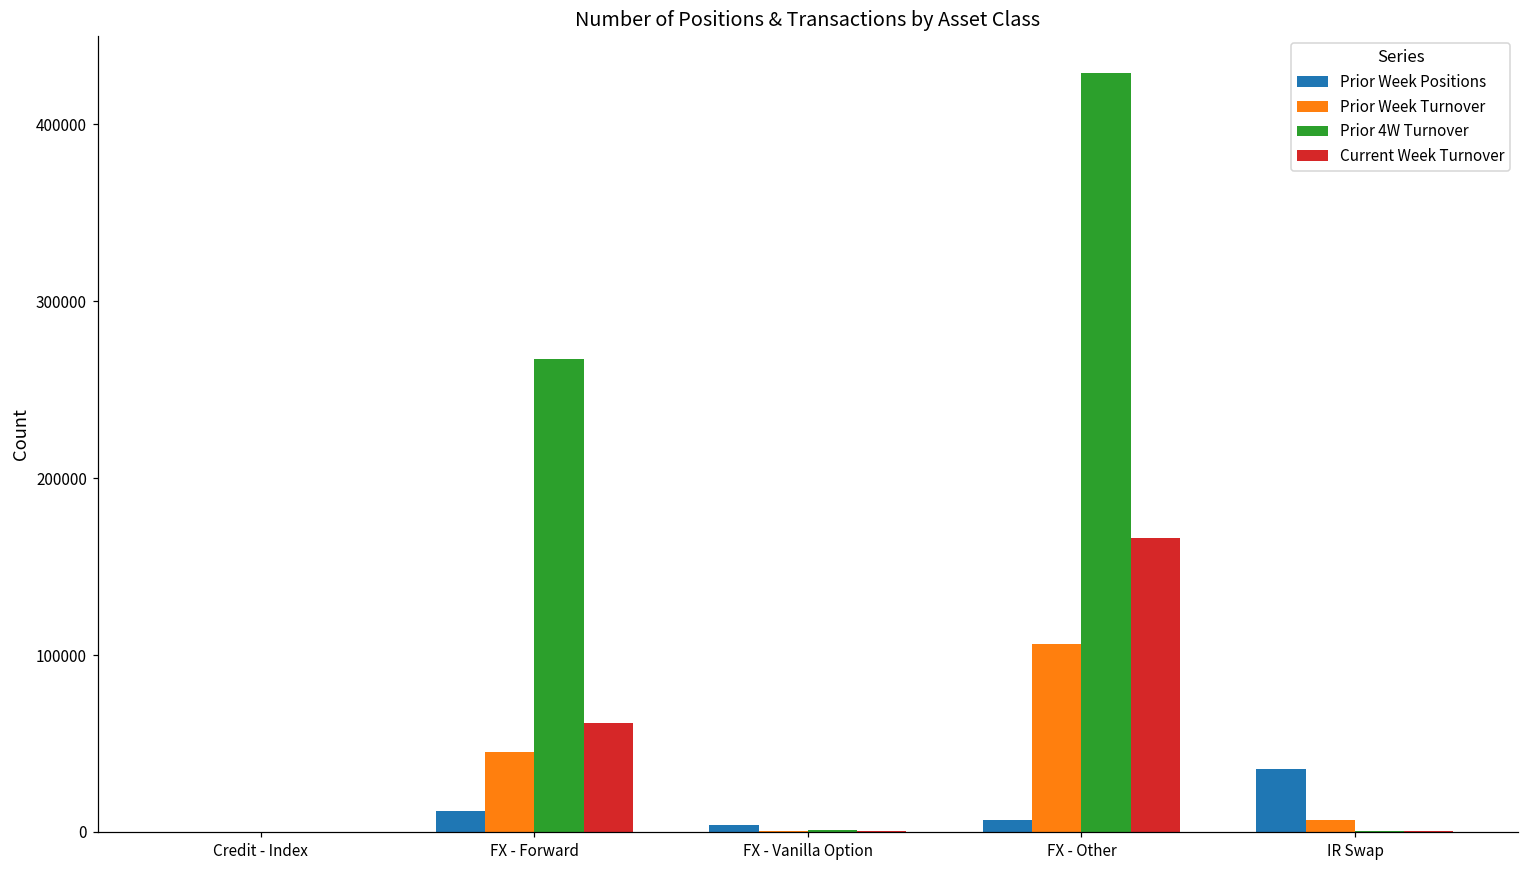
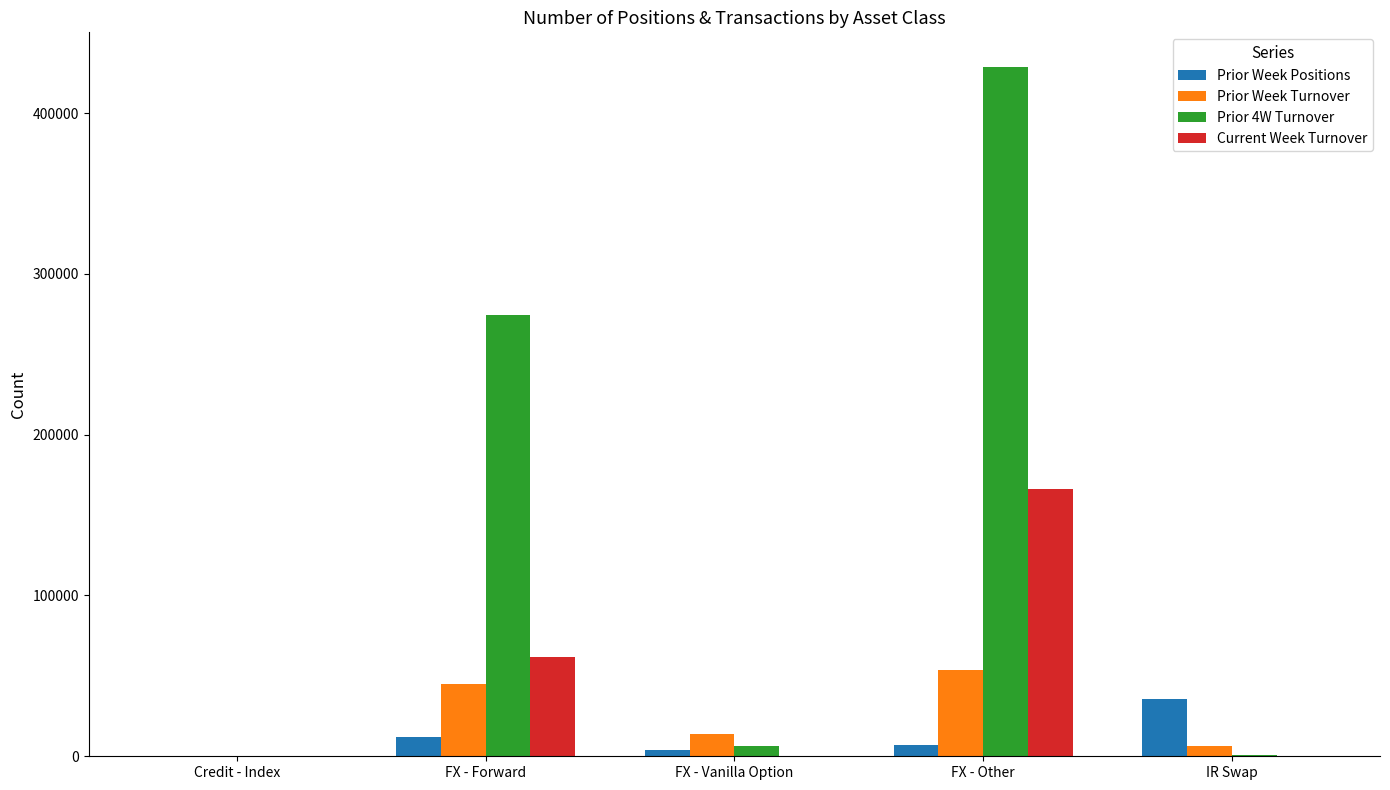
Prior 4W Turnover, FX - Forward: 267000 -> 275000
Prior Week Turnover, FX - Vanilla Option: 0 -> 14000
Prior 4W Turnover, FX - Vanilla Option: 1000 -> 6000
Prior Week Turnover, FX - Other: 106000 -> 54000
